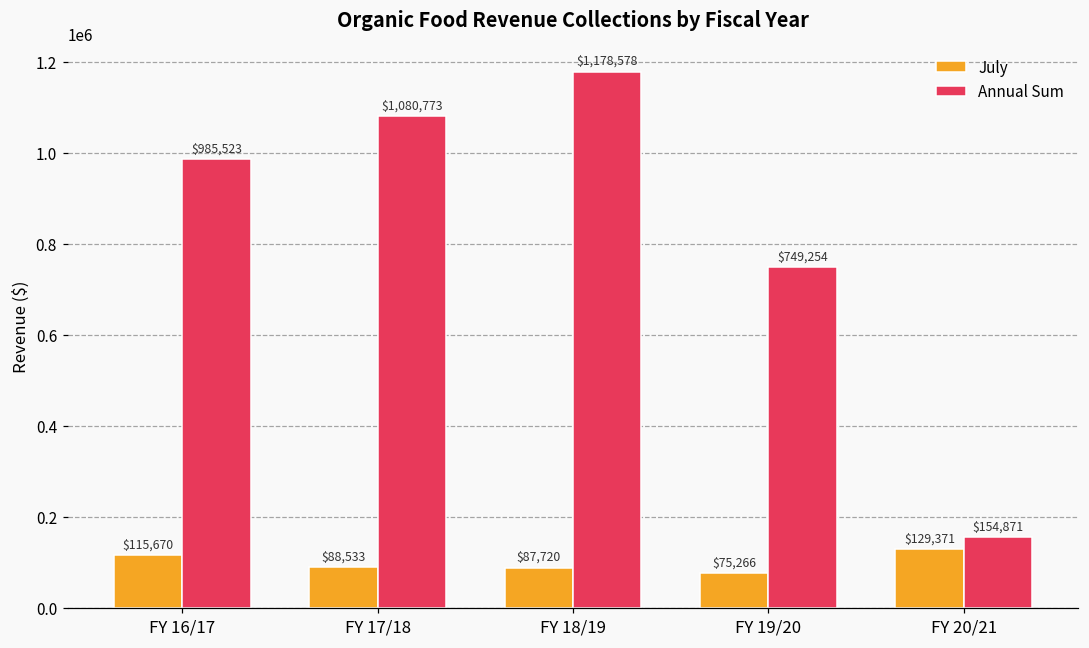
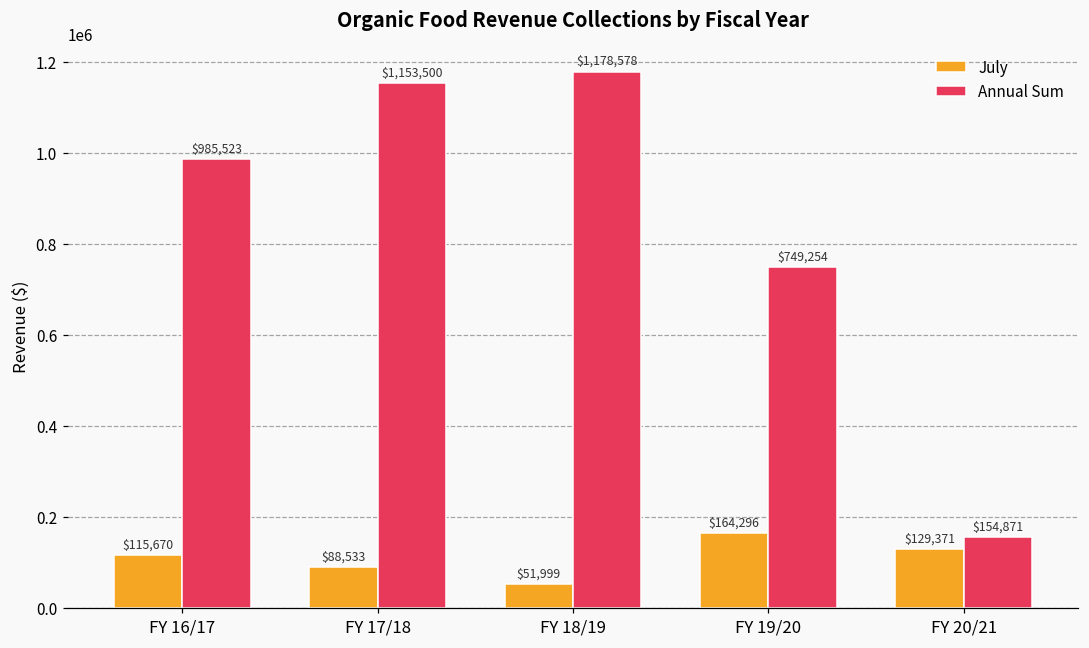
Annual Sum, FY 17/18: $1,080,773 -> $1,153,500
July, FY 18/19: $87,720 -> $51,999
July, FY 19/20: $75,266 -> $164,296
